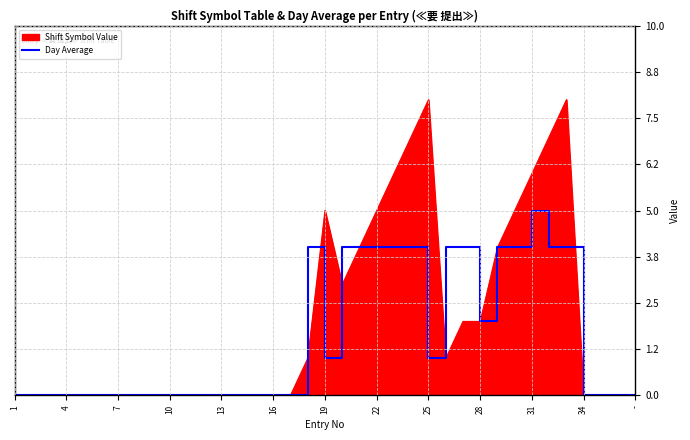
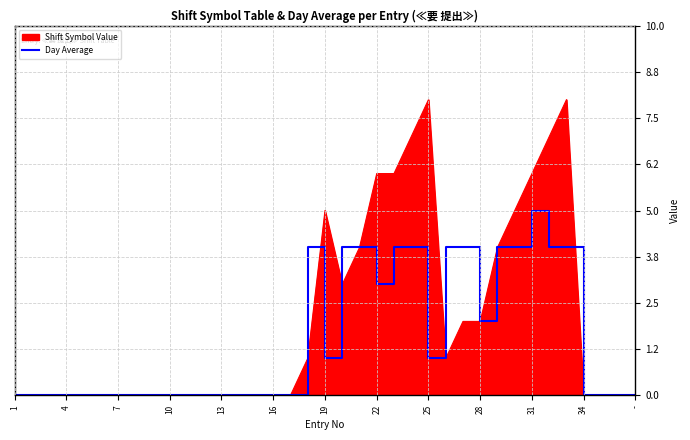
Shift Symbol Value, 22: 5 -> 6
Day Average, 22: 4 -> 3
